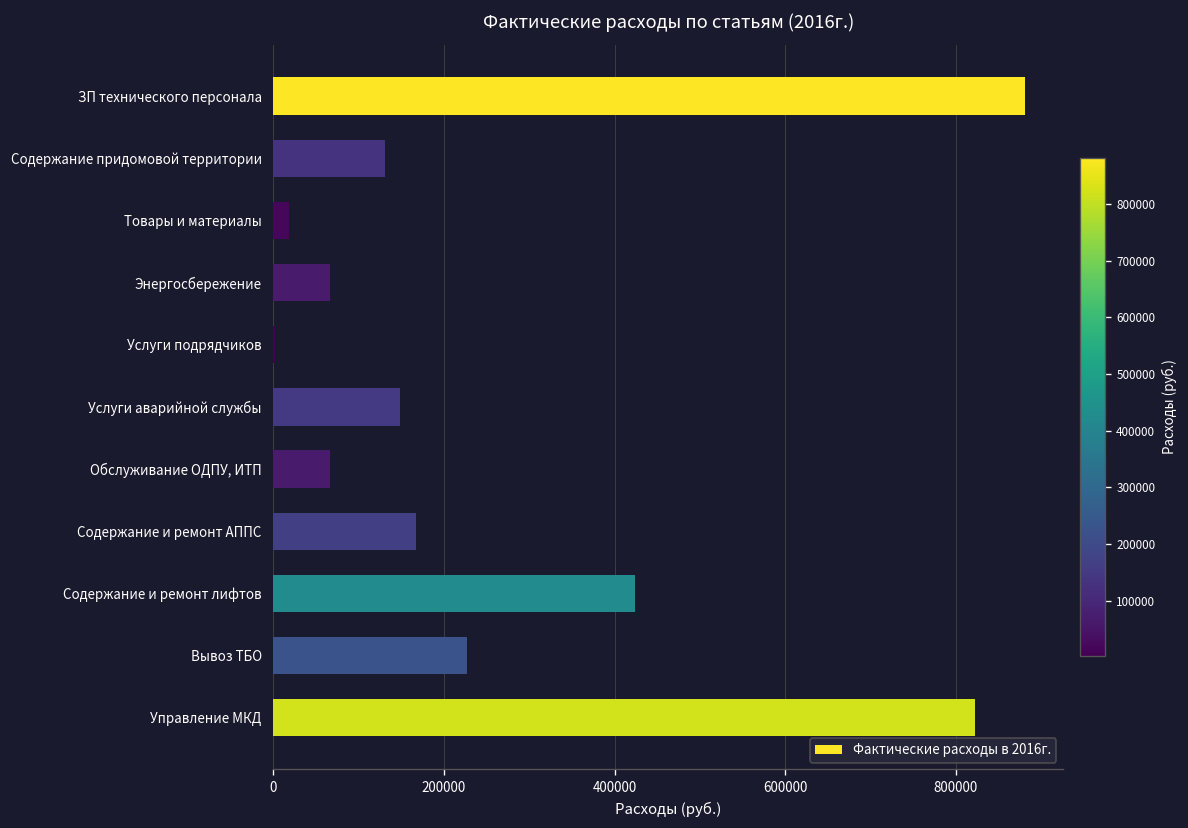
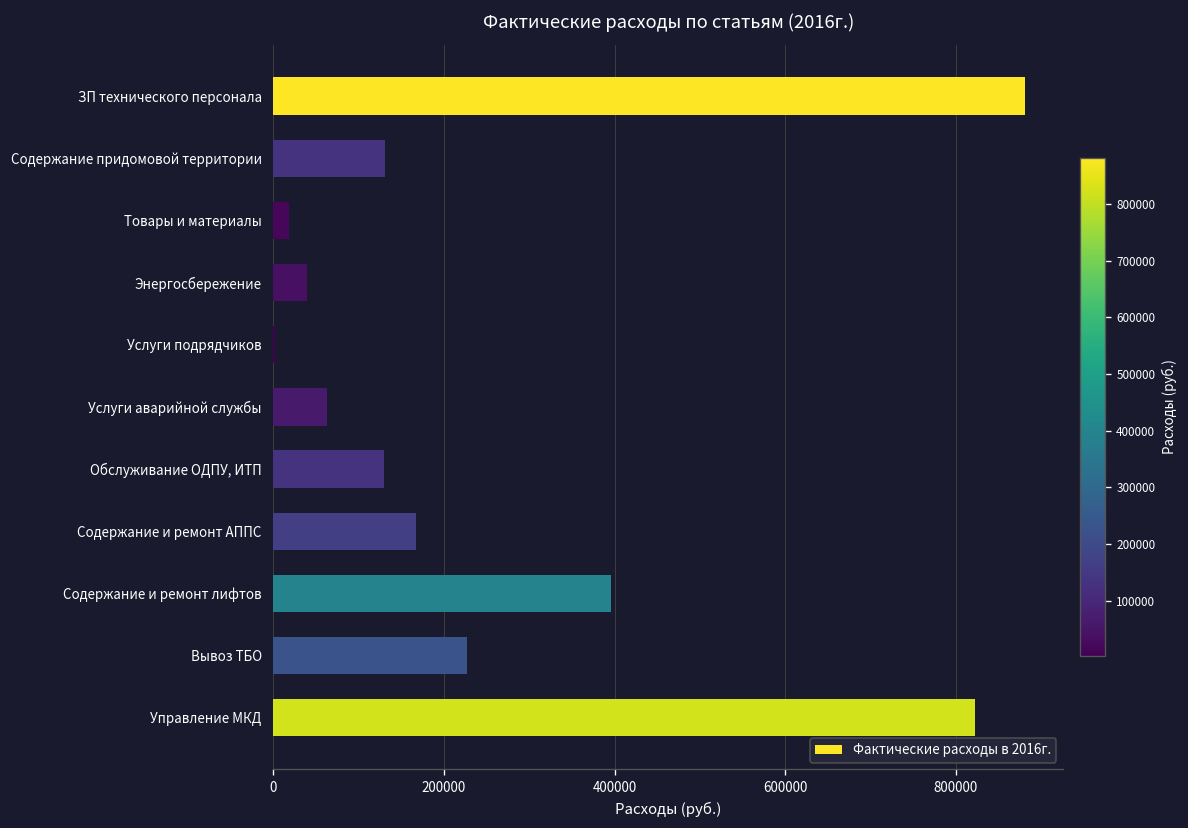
Энергосбережение: 70000 -> 40000
Услуги аварийной службы: 150000 -> 60000
Обслуживание ОДПУ, ИТП: 70000 -> 130000
Содержание и ремонт лифтов: 420000 -> 400000
